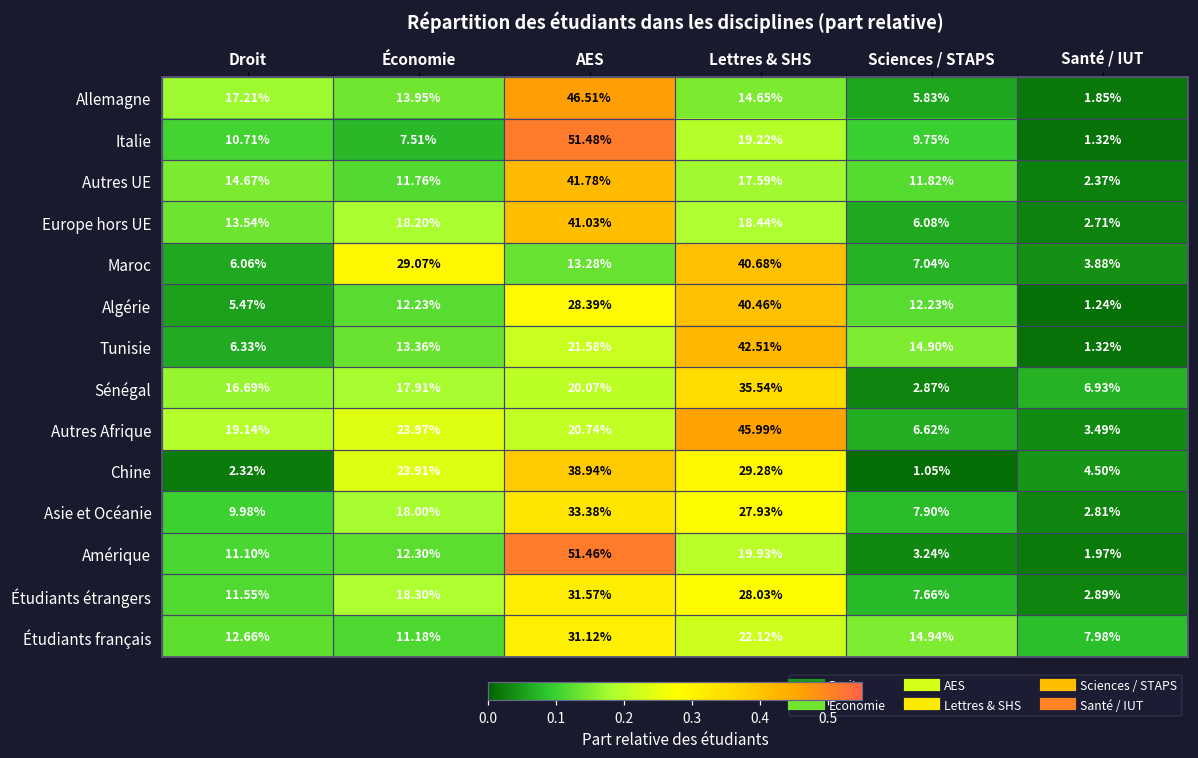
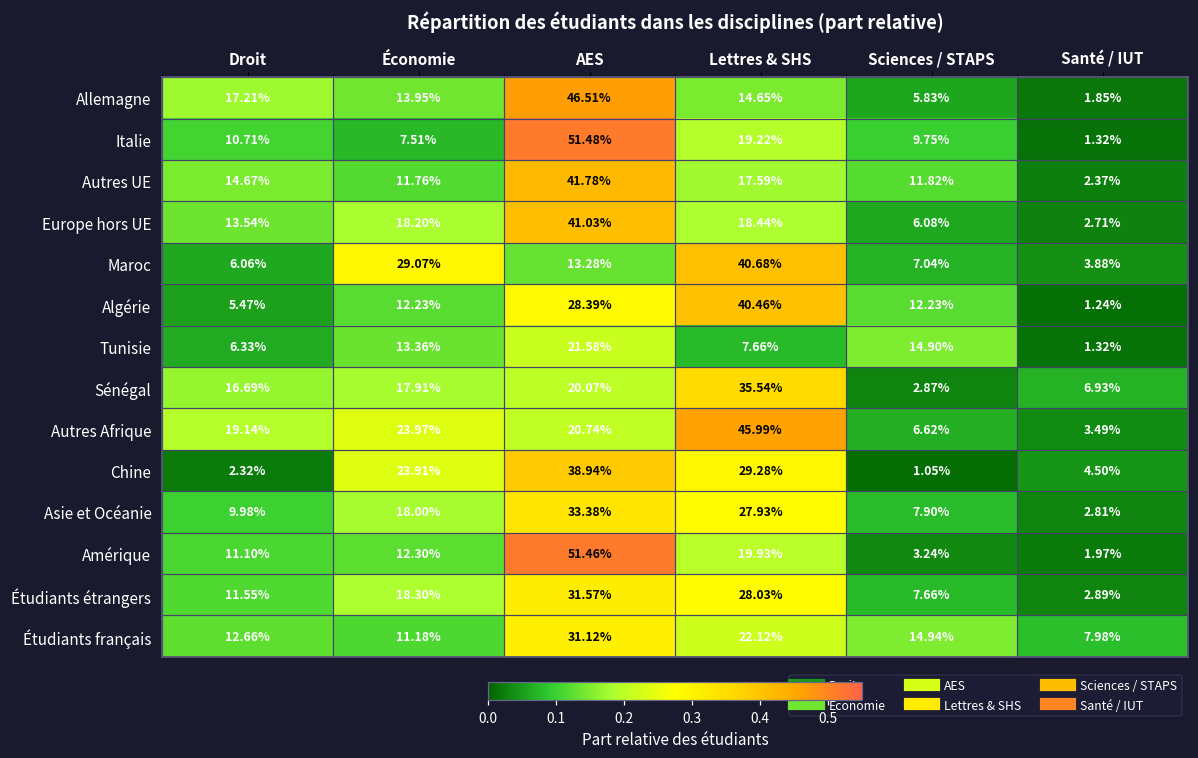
Tunisie, Lettres & SHS: 42.51% -> 7.66%
